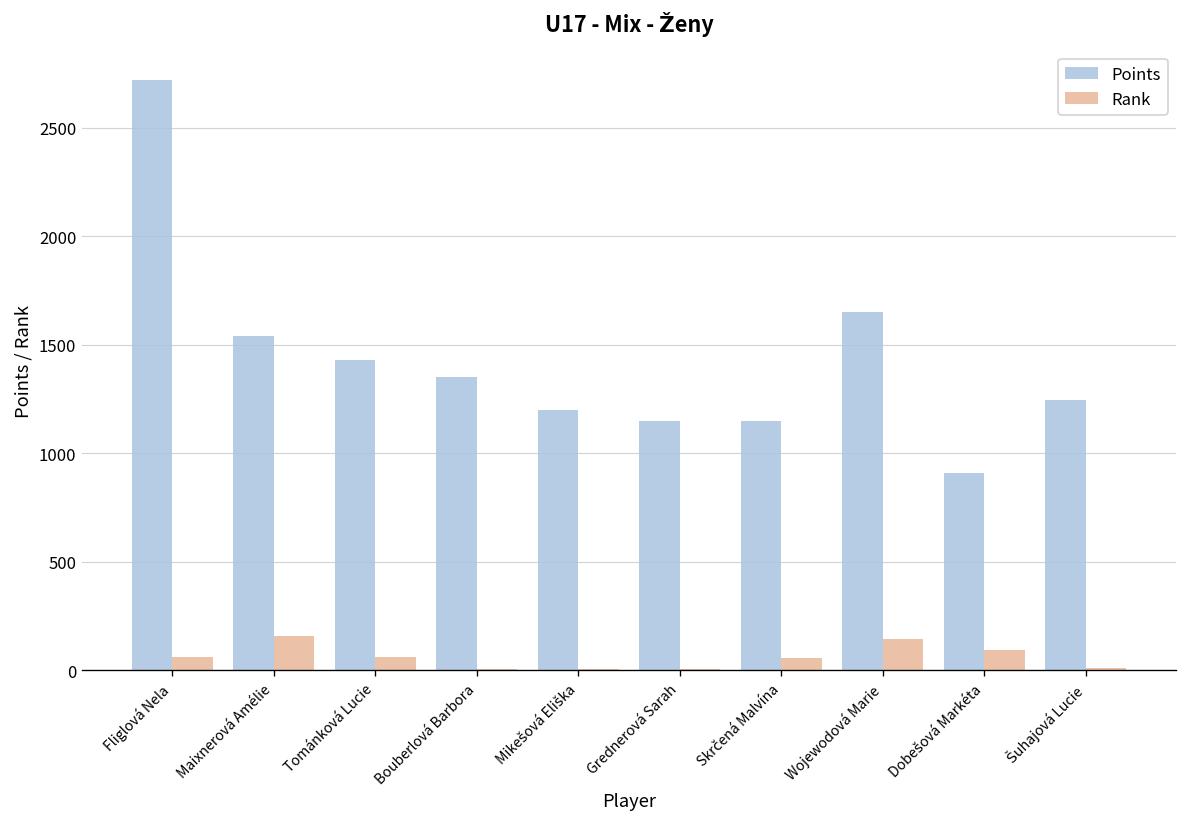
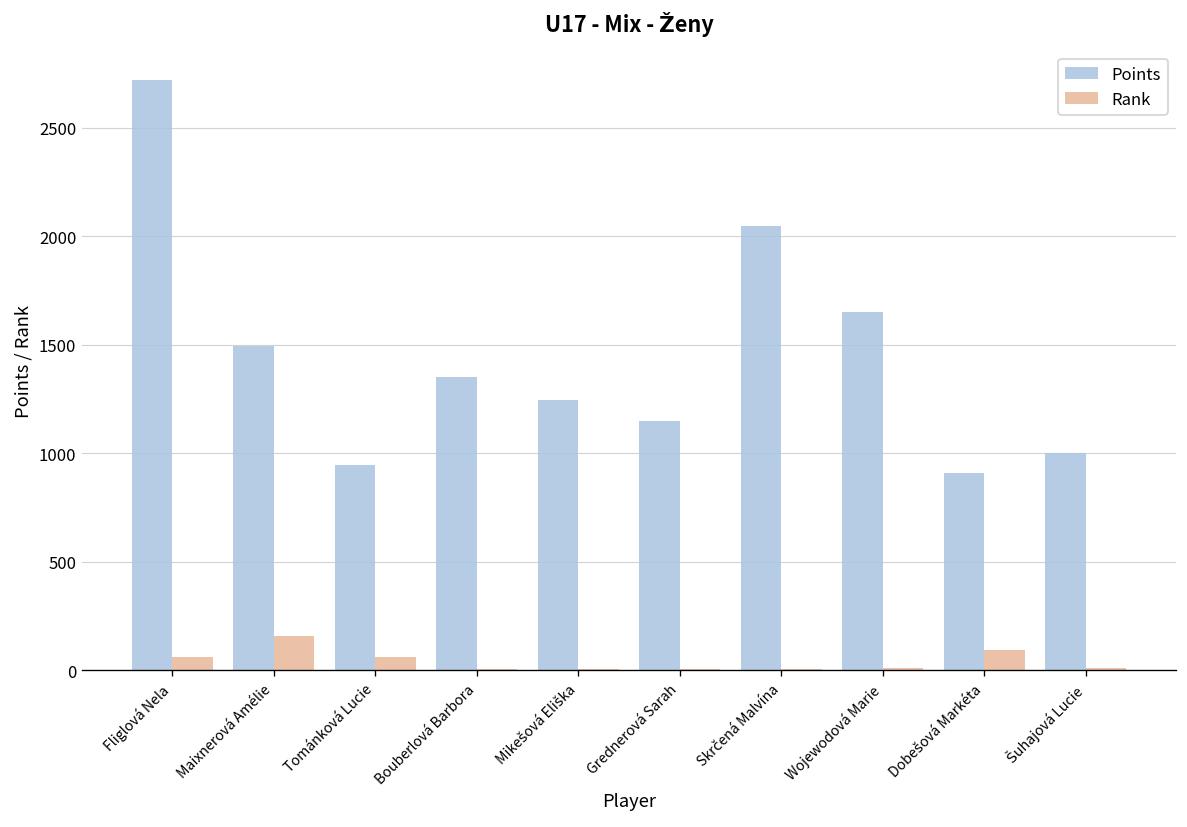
Points, Maixnerová Amélie: 1540 -> 1490
Points, Tománková Lucie: 1430 -> 950
Points, Mikešová Eliška: 1200 -> 1250
Points, Skrčená Malvína: 1150 -> 2050
Rank, Skrčená Malvína: 60 -> 10
Rank, Wojewodová Marie: 140 -> 10
Points, Šuhajová Lucie: 1250 -> 1000
